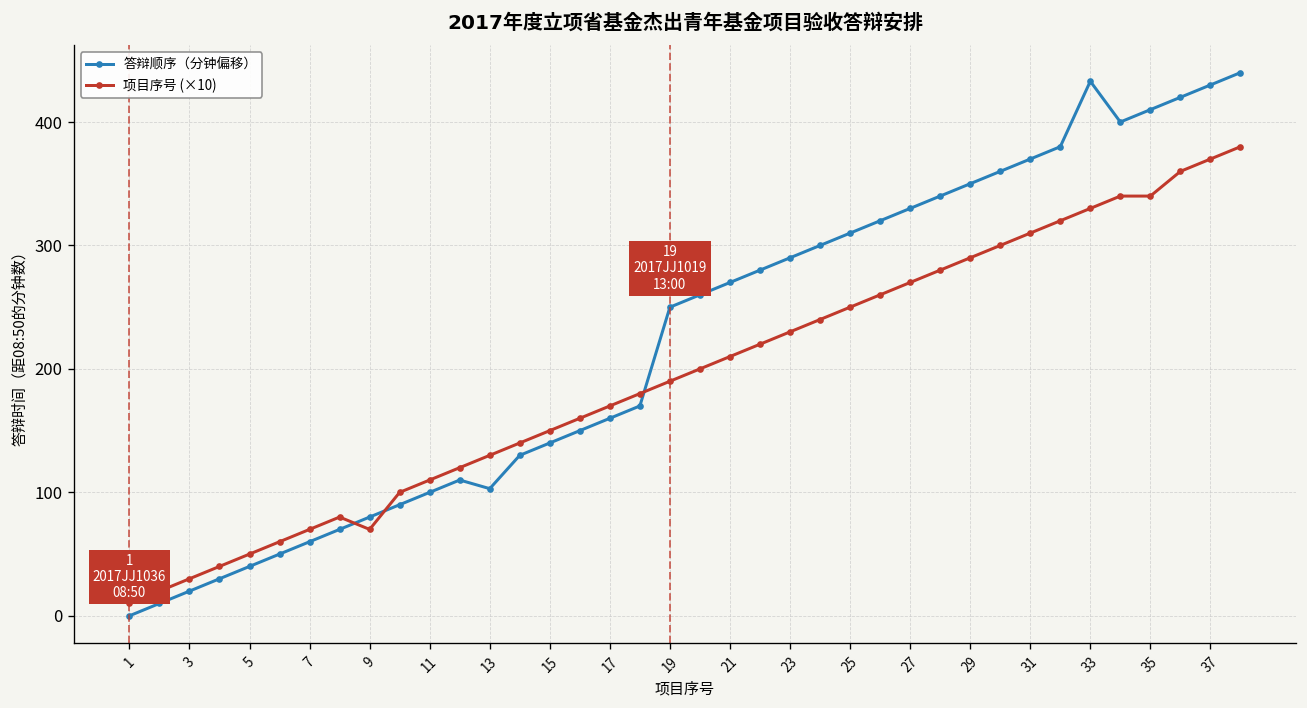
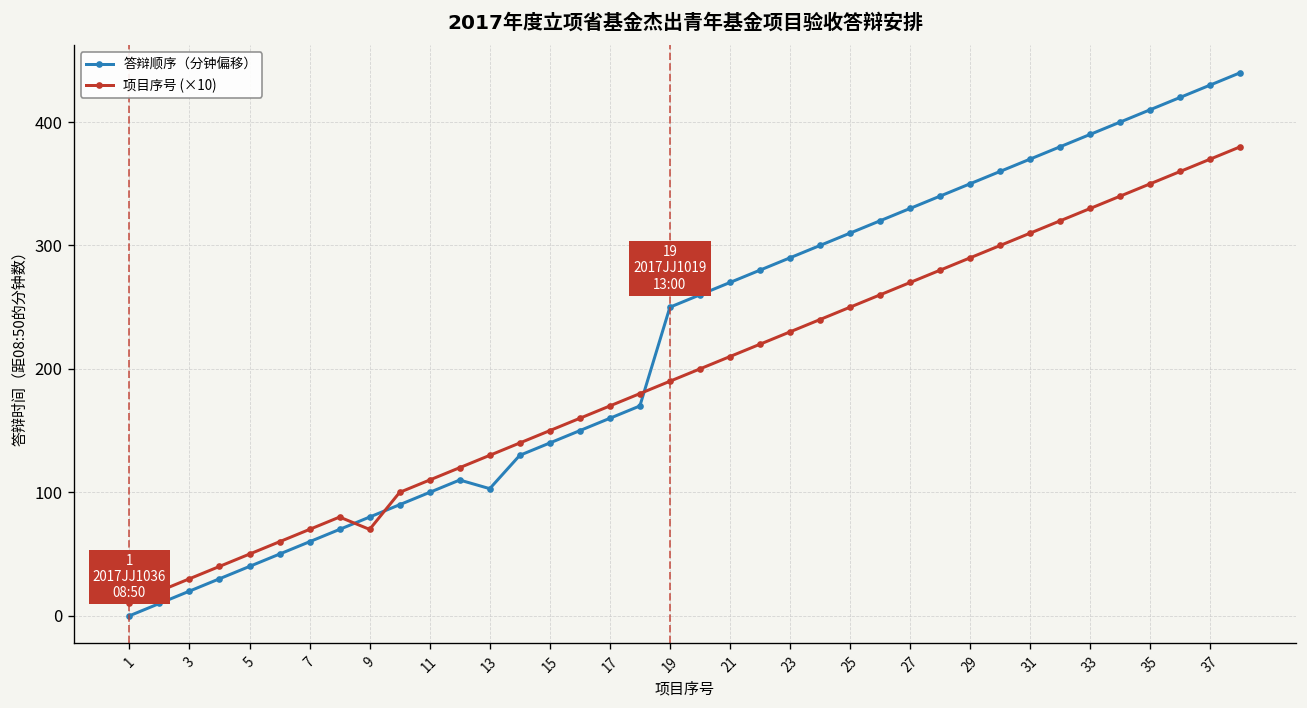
答辩顺序（分钟偏移）, 33: 433 -> 390
项目序号 (×10), 35: 340 -> 350
